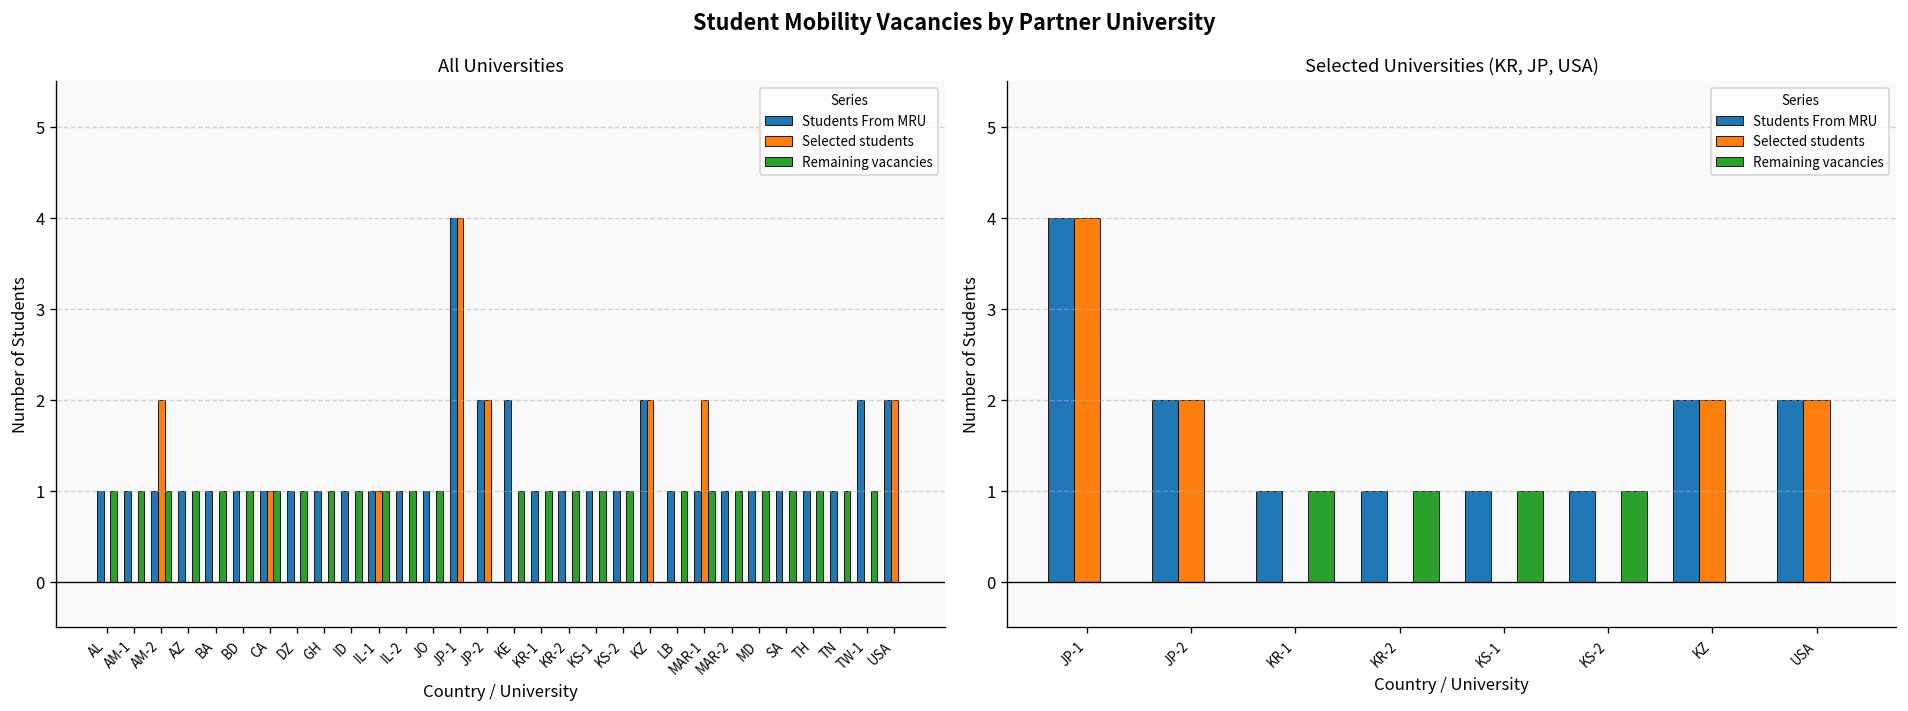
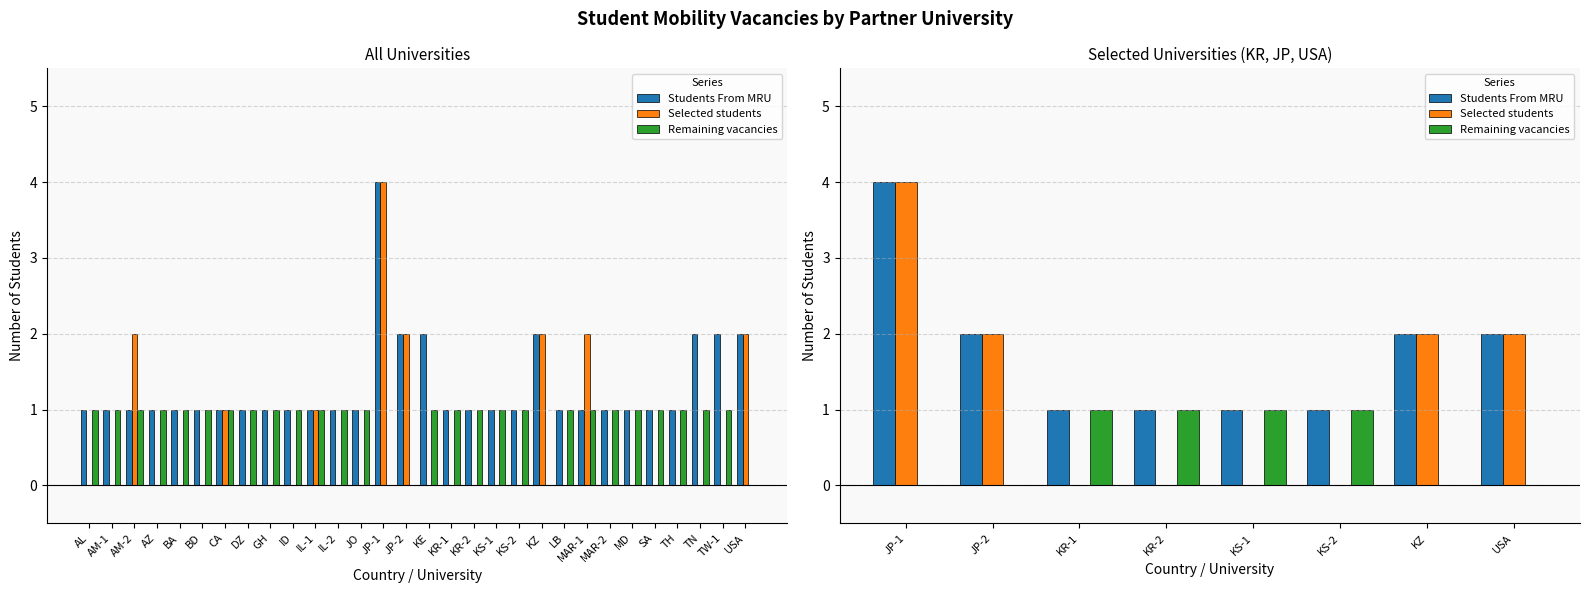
All Universities, Students From MRU, TN: 1 -> 2
